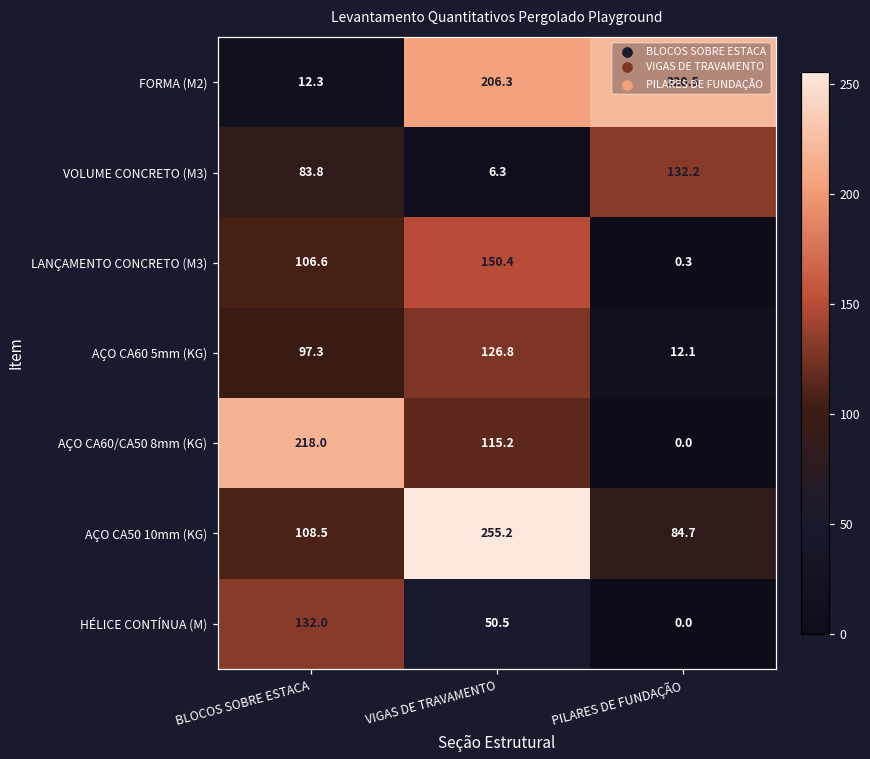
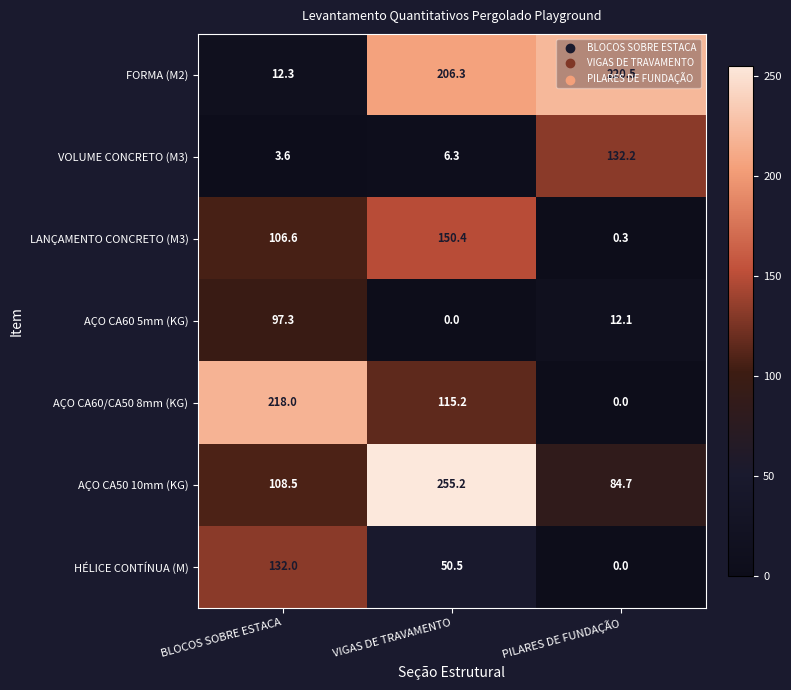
VOLUME CONCRETO (M3), BLOCOS SOBRE ESTACA: 83.8 -> 3.6
AÇO CA60 5mm (KG), VIGAS DE TRAVAMENTO: 126.8 -> 0.0
